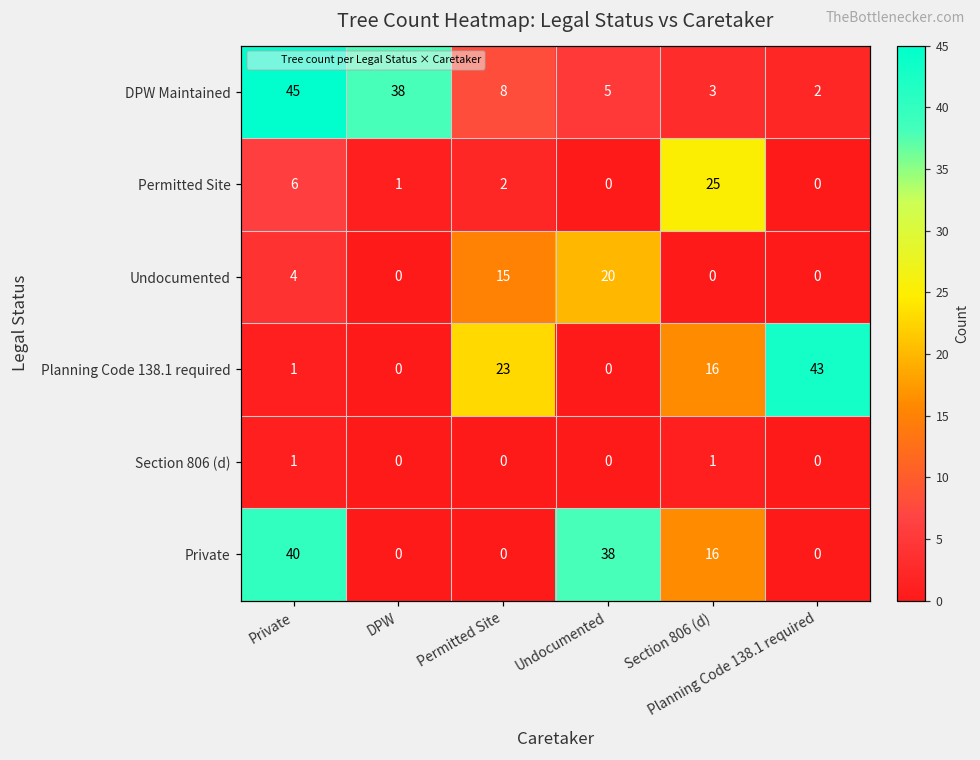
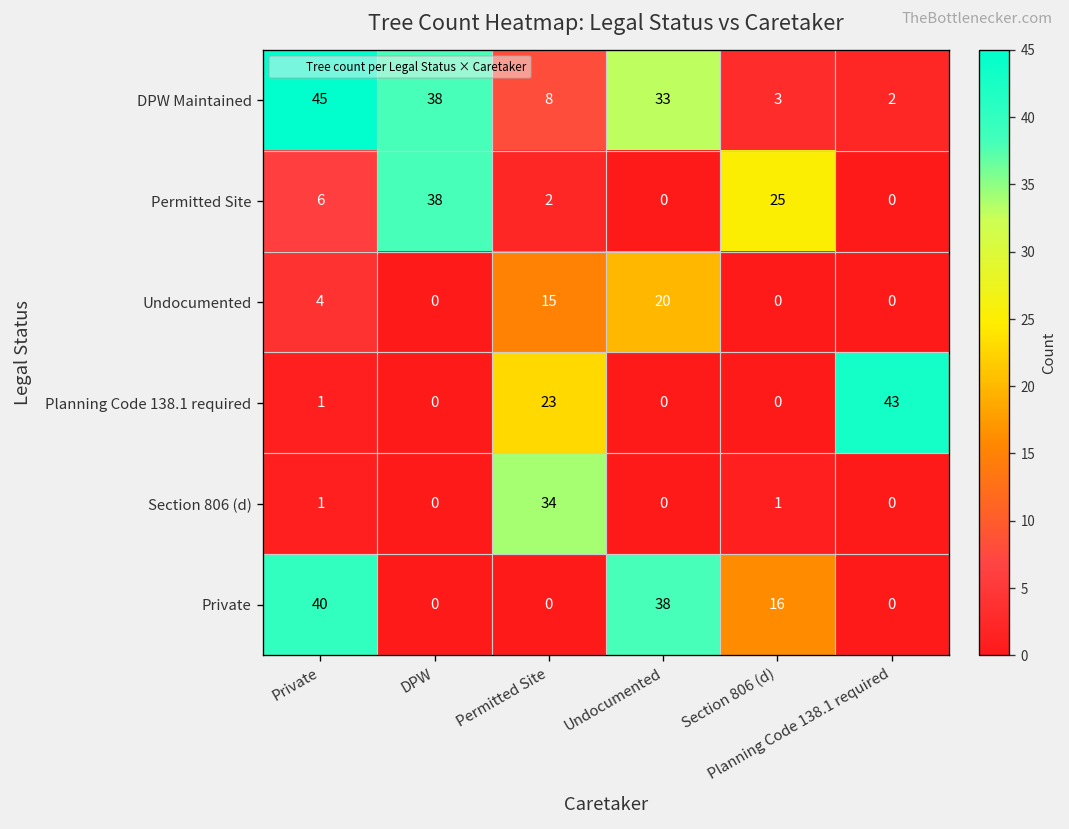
DPW Maintained, Undocumented: 5 -> 33
Permitted Site, DPW: 1 -> 38
Planning Code 138.1 required, Section 806 (d): 16 -> 0
Section 806 (d), Permitted Site: 0 -> 34
